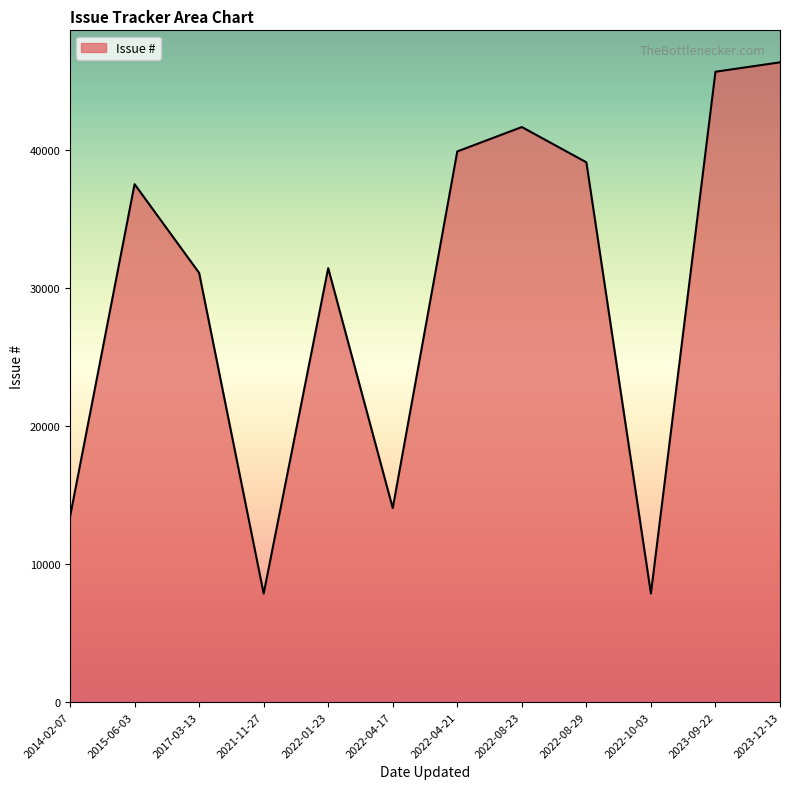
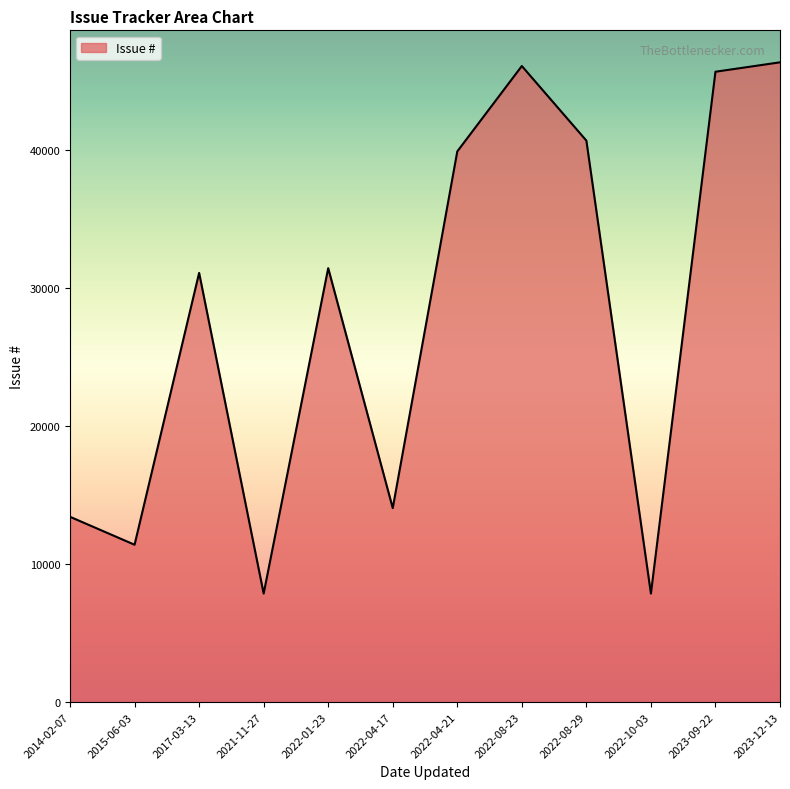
2015-06-03: 37500 -> 11400
2022-08-23: 41700 -> 46100
2022-08-29: 39100 -> 40700
